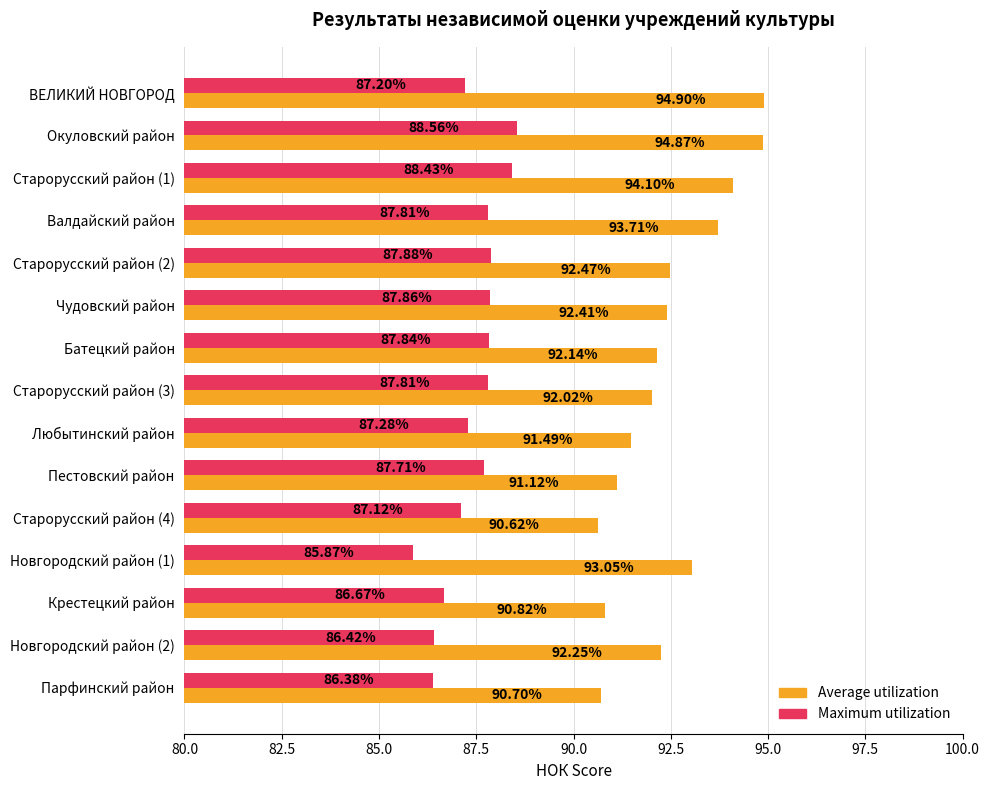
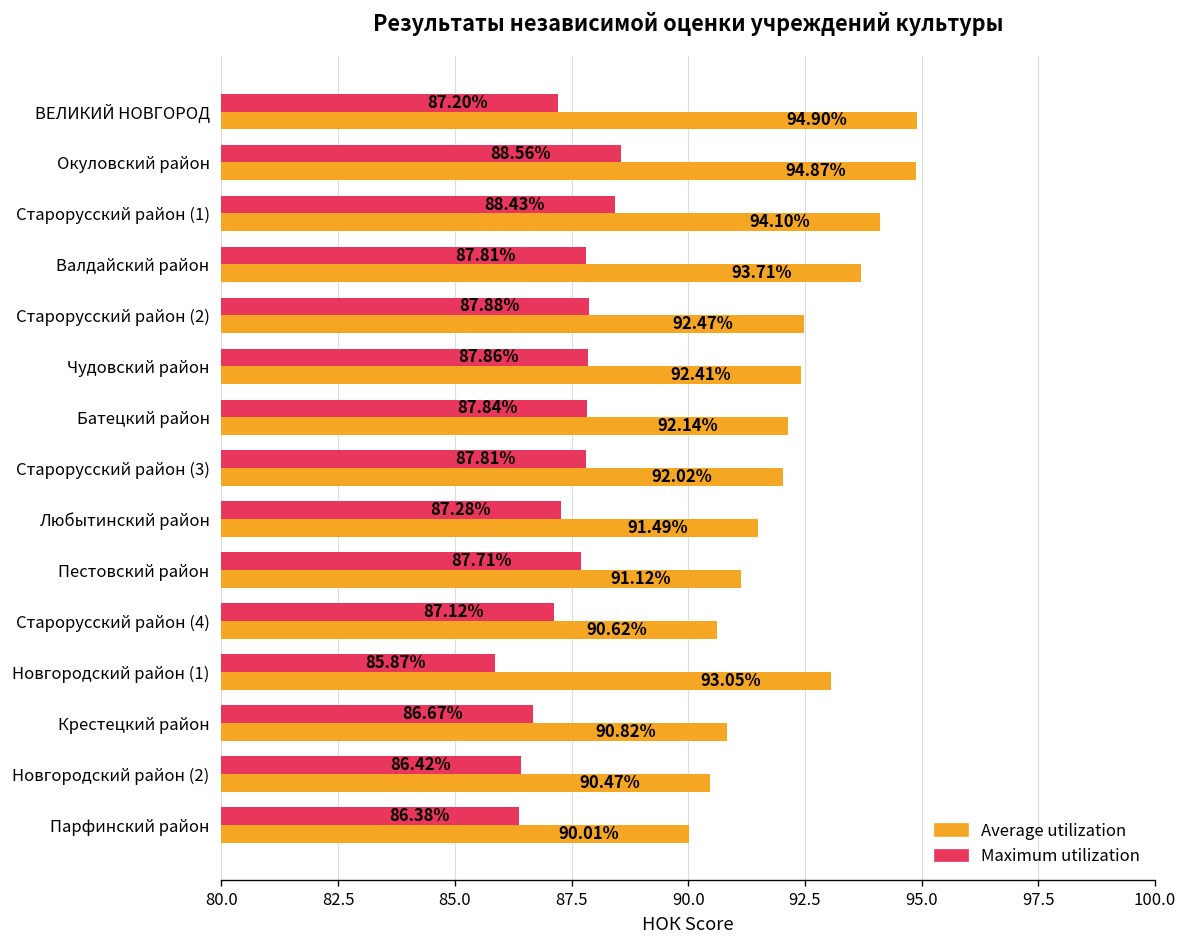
Average utilization, Новгородский район (2): 92.25% -> 90.47%
Average utilization, Парфинский район: 90.70% -> 90.01%
